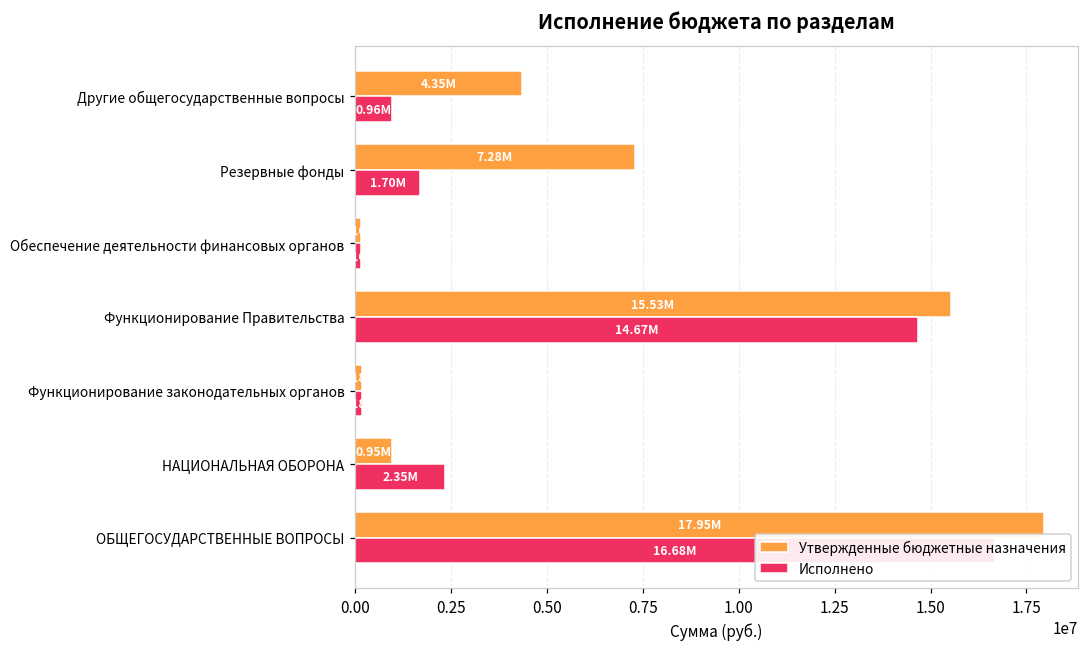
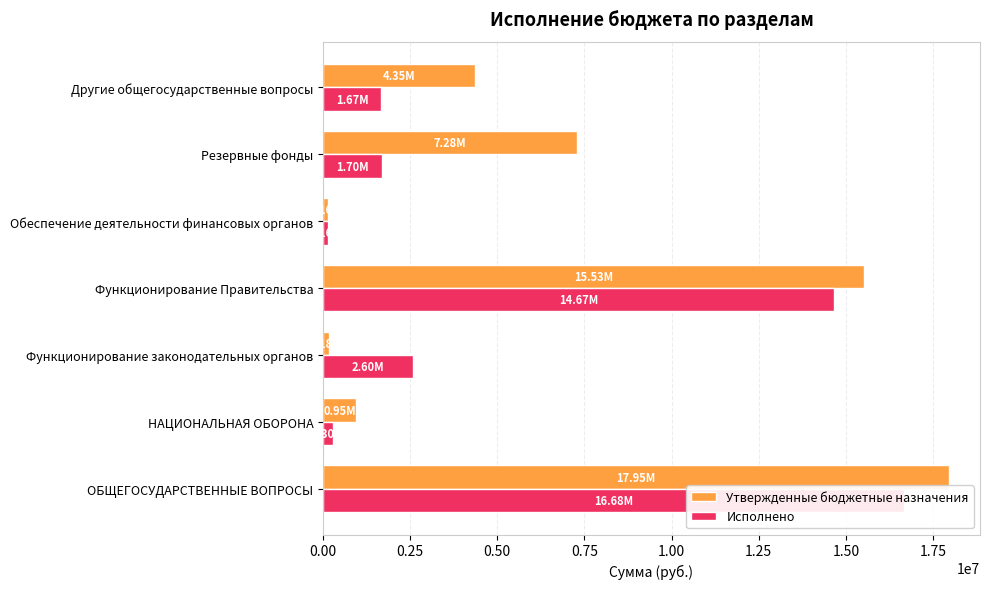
Исполнено, Другие общегосударственные вопросы: 0.96M -> 1.67M
Исполнено, Функционирование законодательных органов: 200000 -> 2600000
Исполнено, НАЦИОНАЛЬНАЯ ОБОРОНА: 2300000 -> 300000
